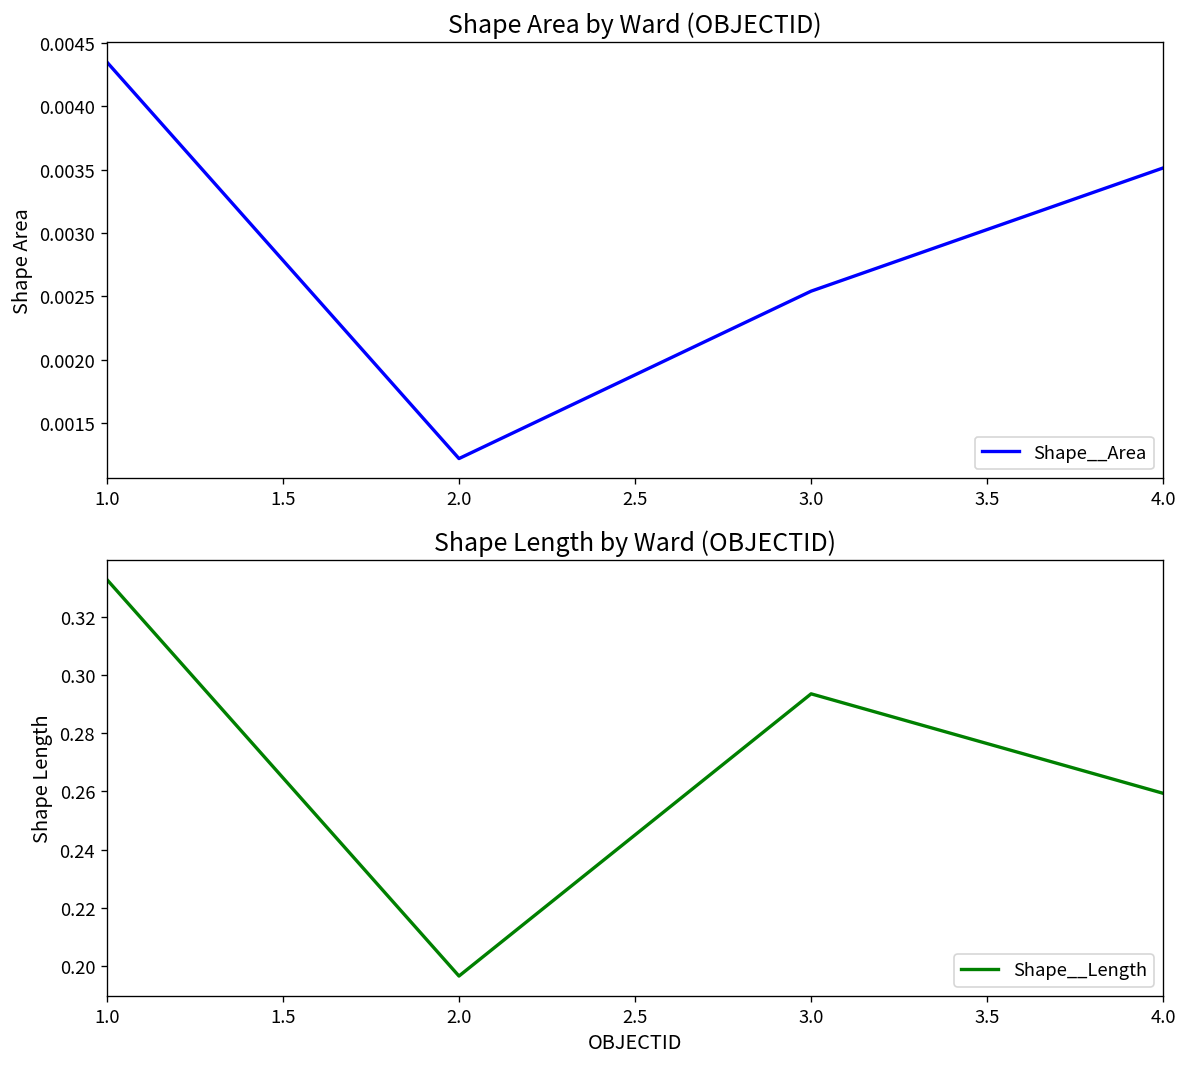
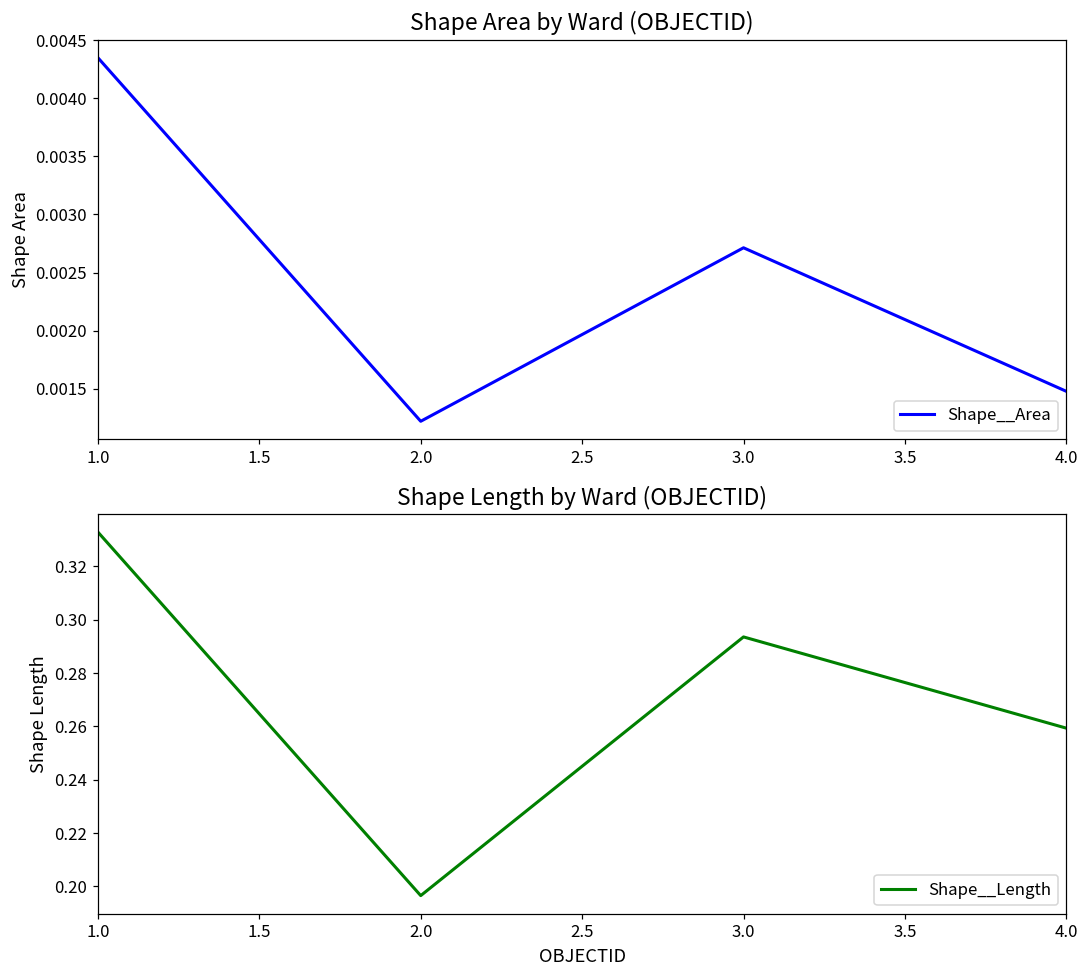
Shape Area by Ward (OBJECTID), 3.0: 0.00254 -> 0.00271
Shape Area by Ward (OBJECTID), 4.0: 0.00351 -> 0.00148
